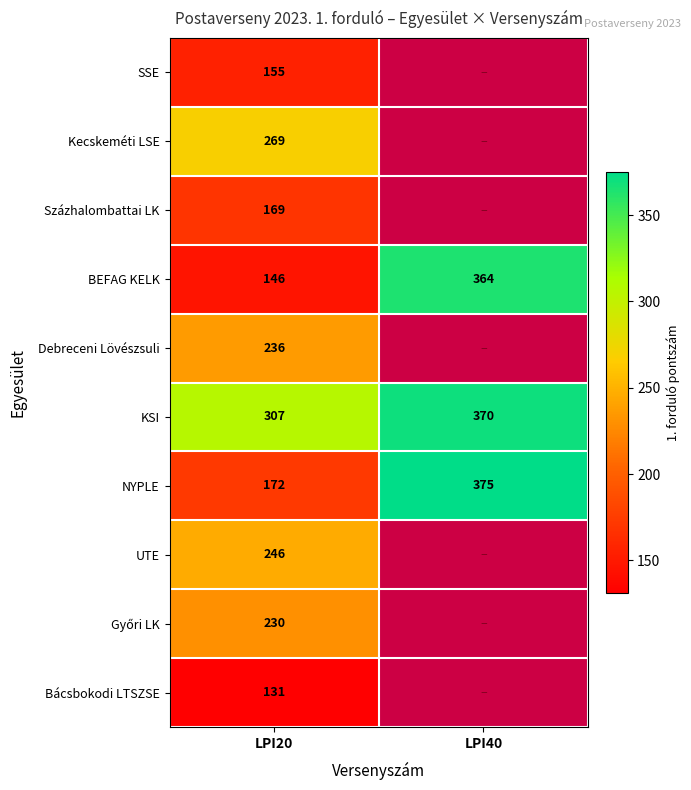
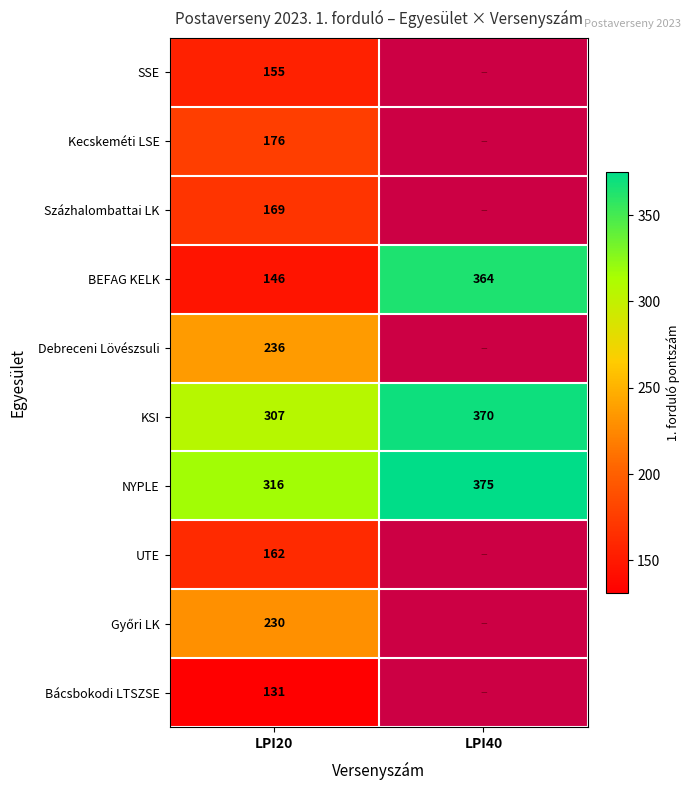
Kecskeméti LSE, LPI20: 269 -> 176
NYPLE, LPI20: 172 -> 316
UTE, LPI20: 246 -> 162
